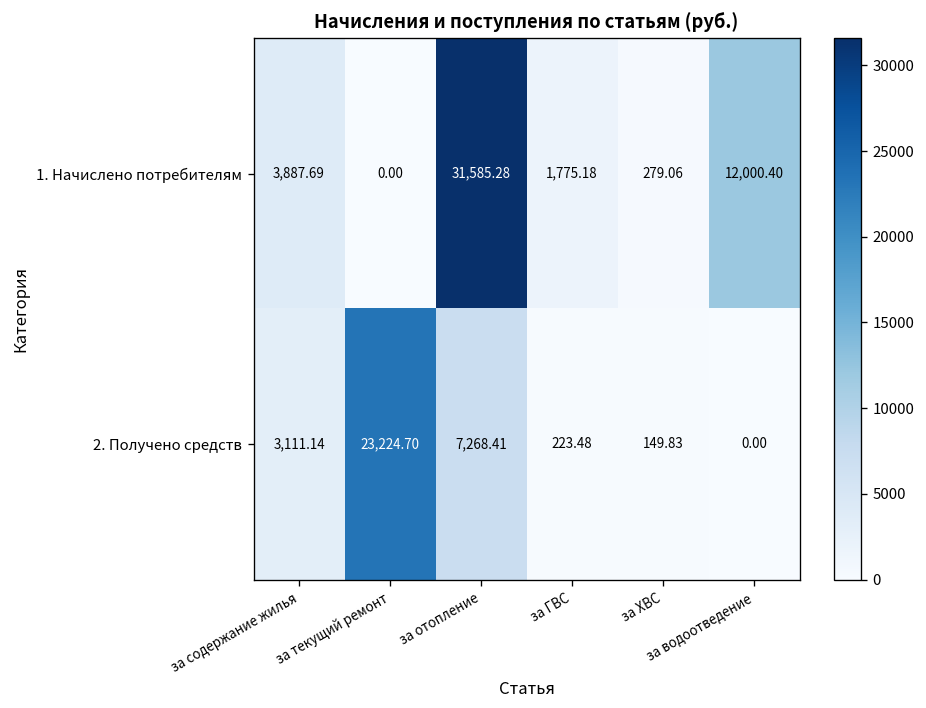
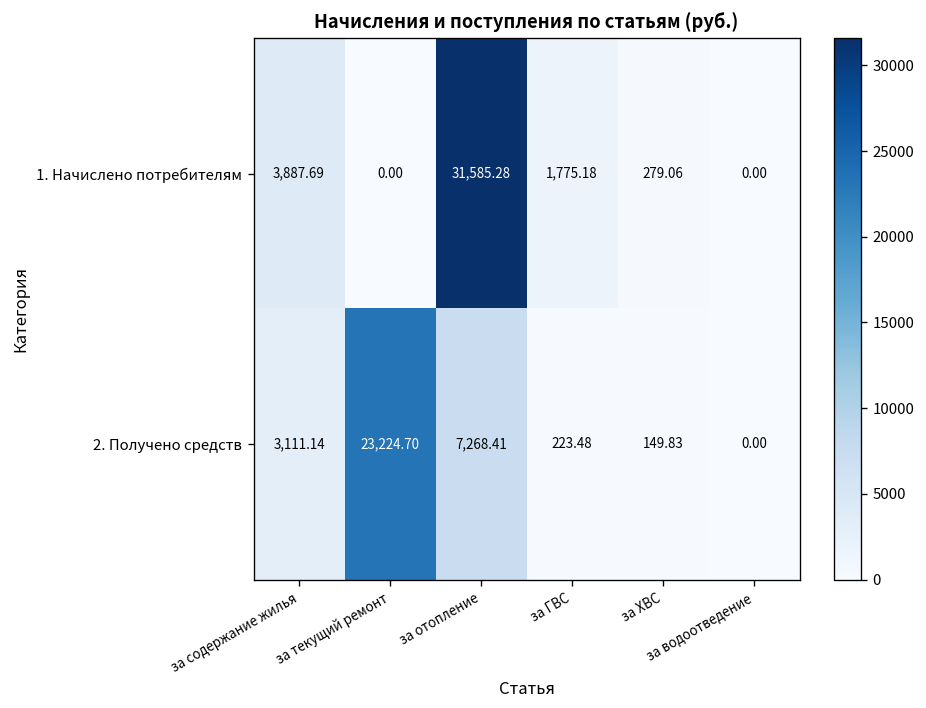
1. Начислено потребителям, за водоотведение: 12,000.40 -> 0.00
